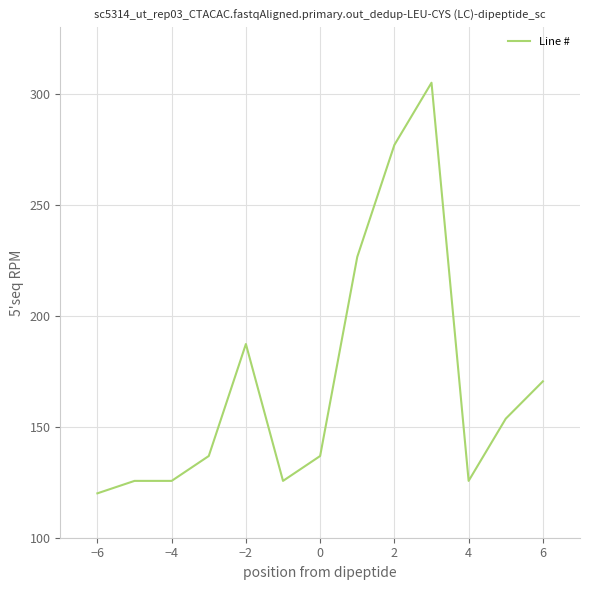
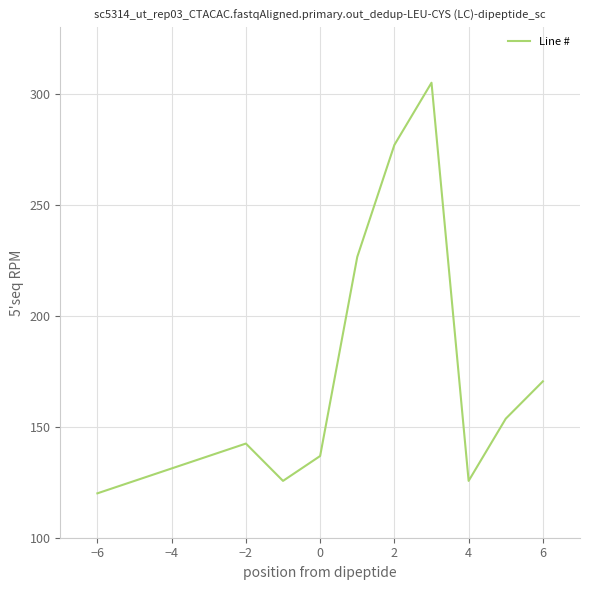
−4: 126 -> 131
−2: 187 -> 142
